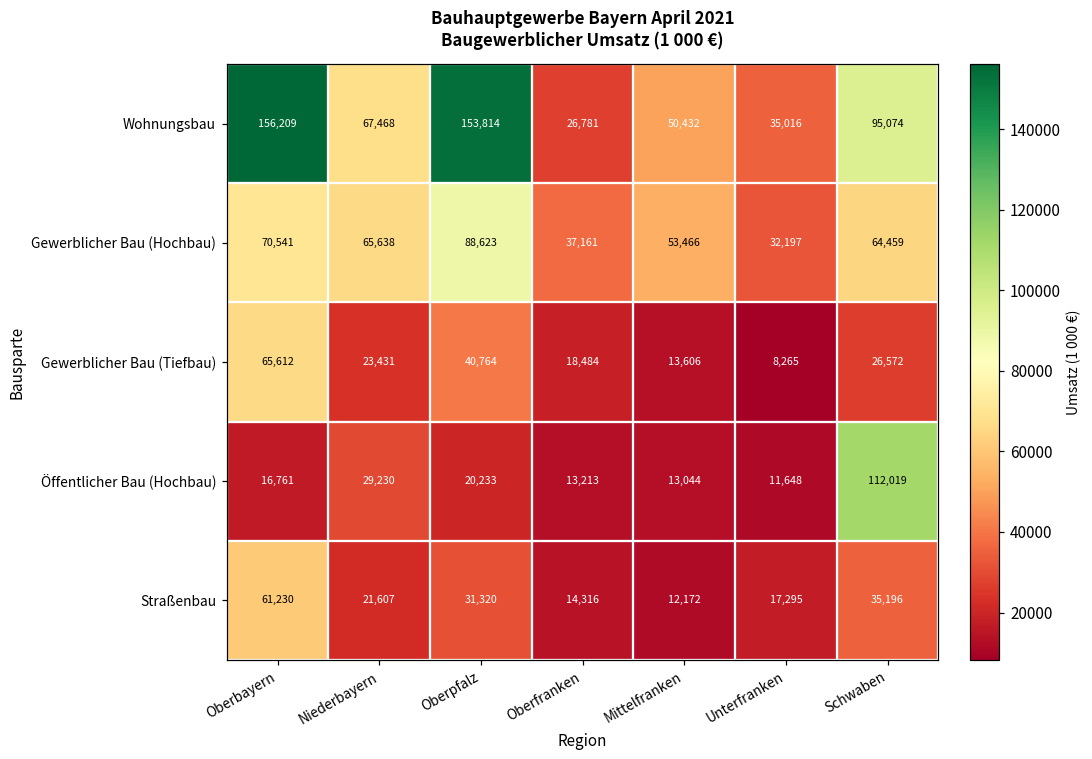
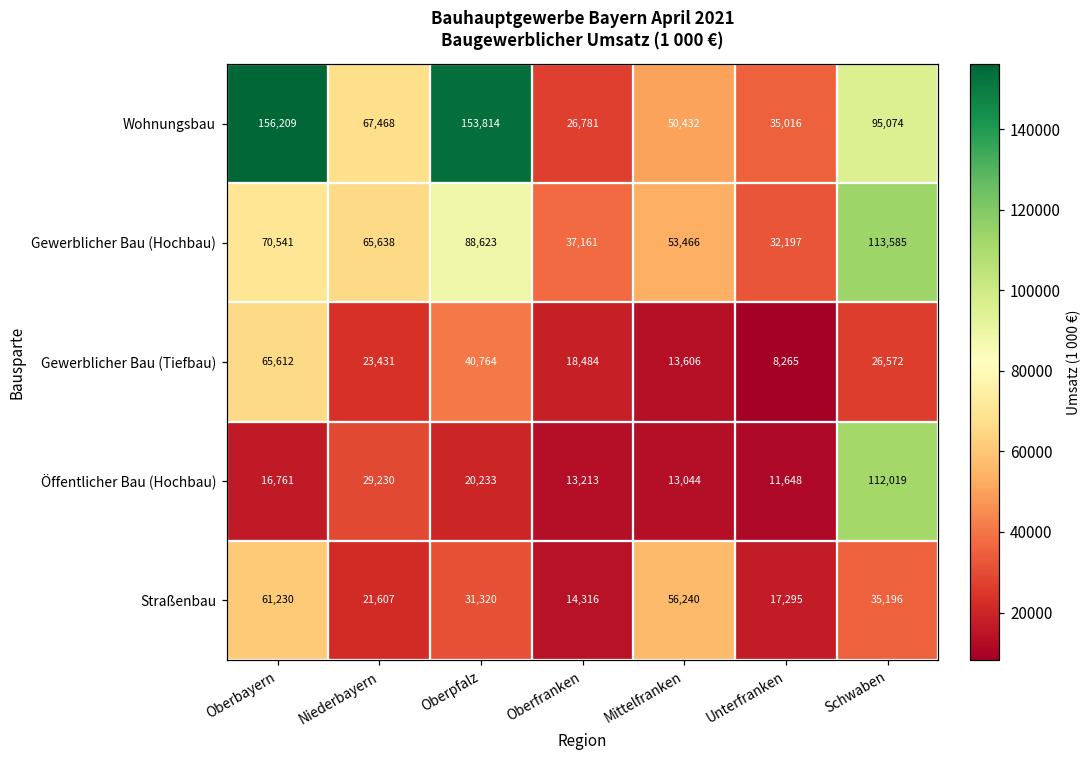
Gewerblicher Bau (Hochbau), Schwaben: 64,459 -> 113,585
Straßenbau, Mittelfranken: 12,172 -> 56,240
